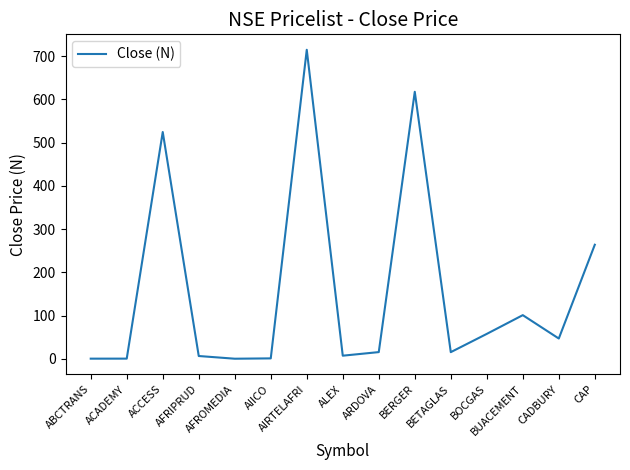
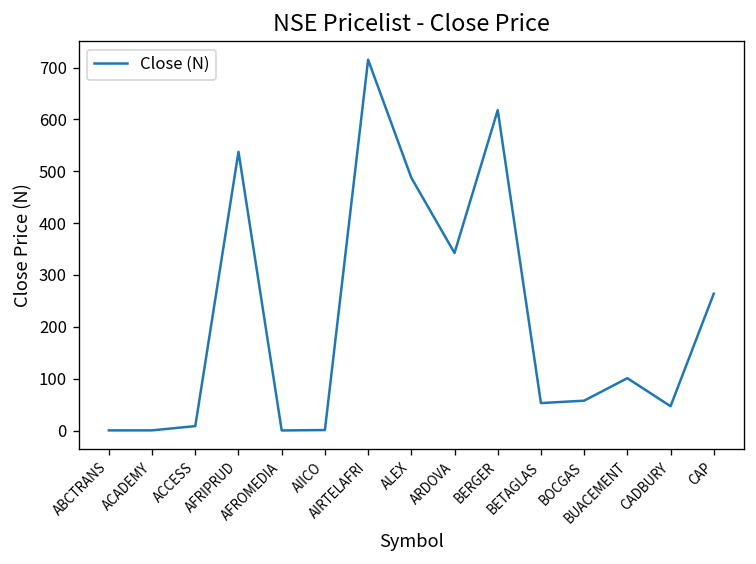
ACCESS: 520 -> 10
AFRIPRUD: 10 -> 540
ALEX: 10 -> 490
ARDOVA: 20 -> 340
BETAGLAS: 20 -> 50
